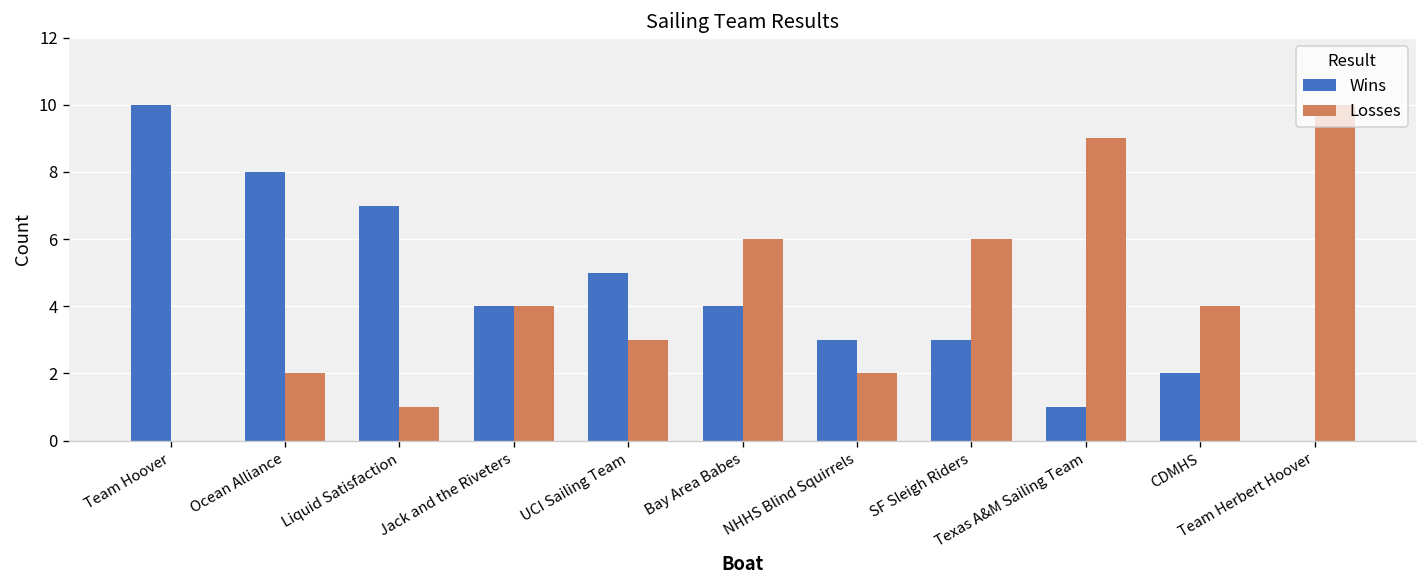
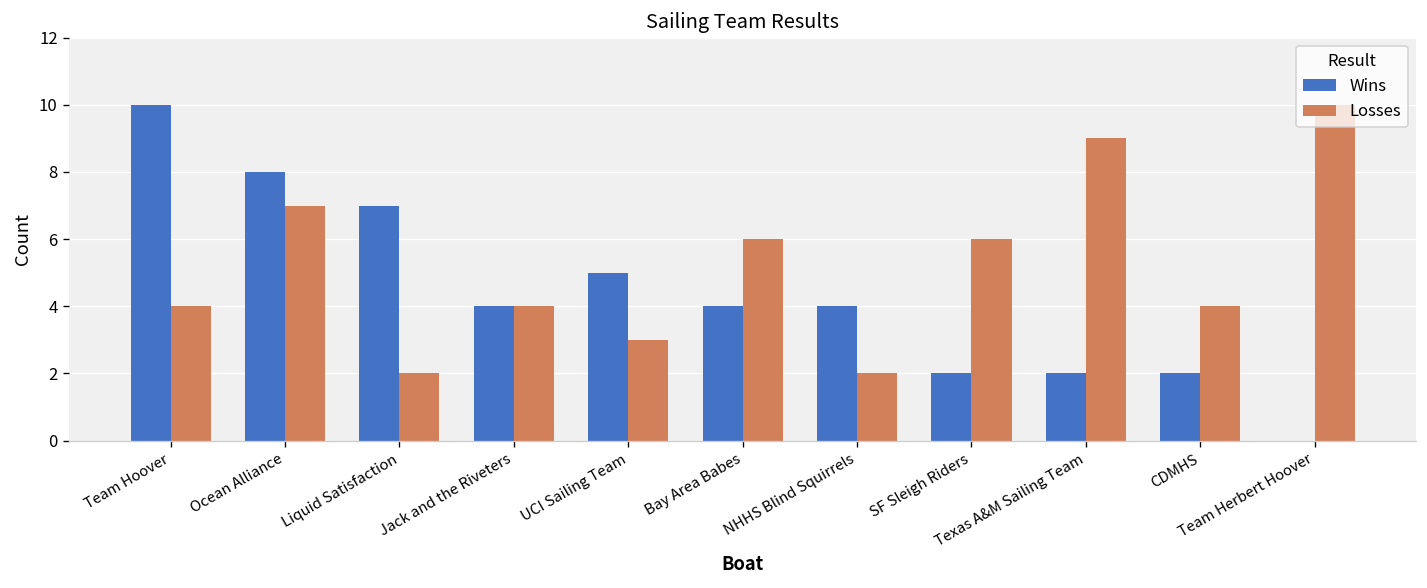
Losses, Team Hoover: 0 -> 4
Losses, Ocean Alliance: 2 -> 7
Losses, Liquid Satisfaction: 1 -> 2
Wins, NHHS Blind Squirrels: 3 -> 4
Wins, SF Sleigh Riders: 3 -> 2
Wins, Texas A&M Sailing Team: 1 -> 2
